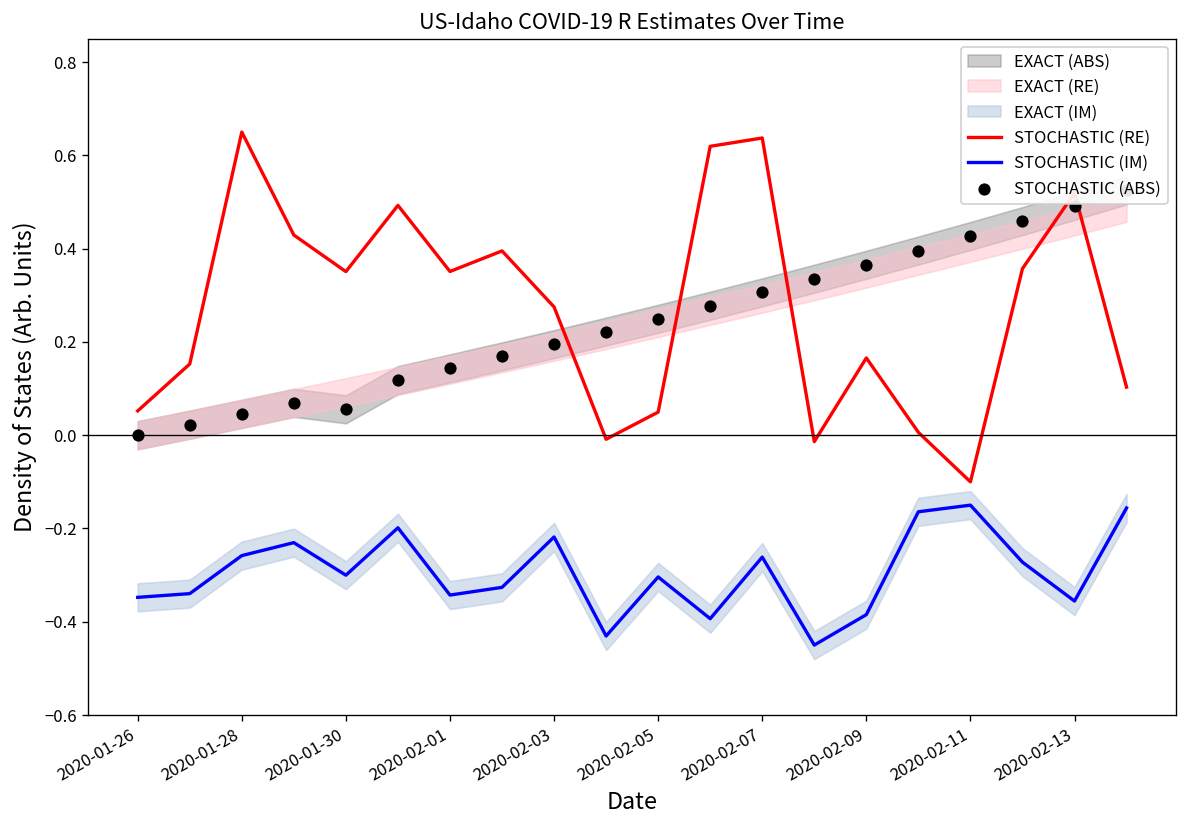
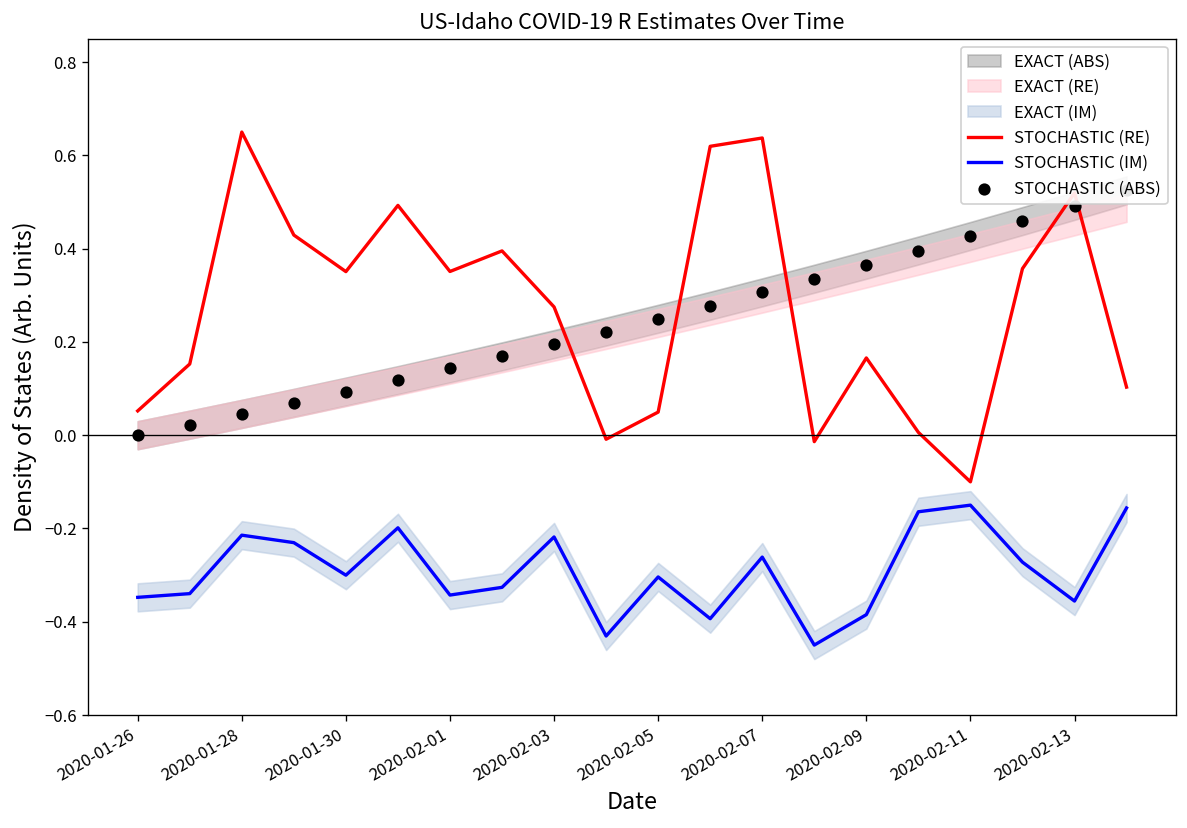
STOCHASTIC (IM), 2020-01-28: -0.26 -> -0.21
STOCHASTIC (ABS), 2020-01-30: 0.06 -> 0.09
